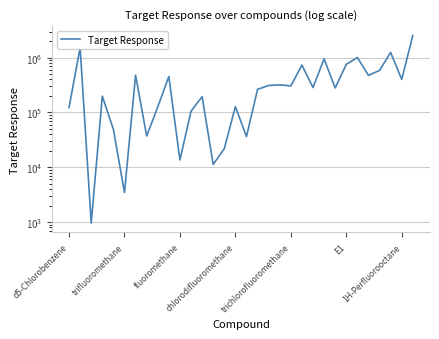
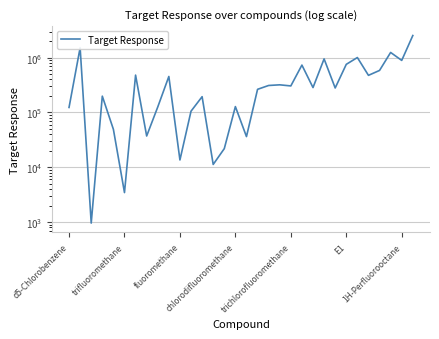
1H-Perfluorooctane: 400000 -> 900000
